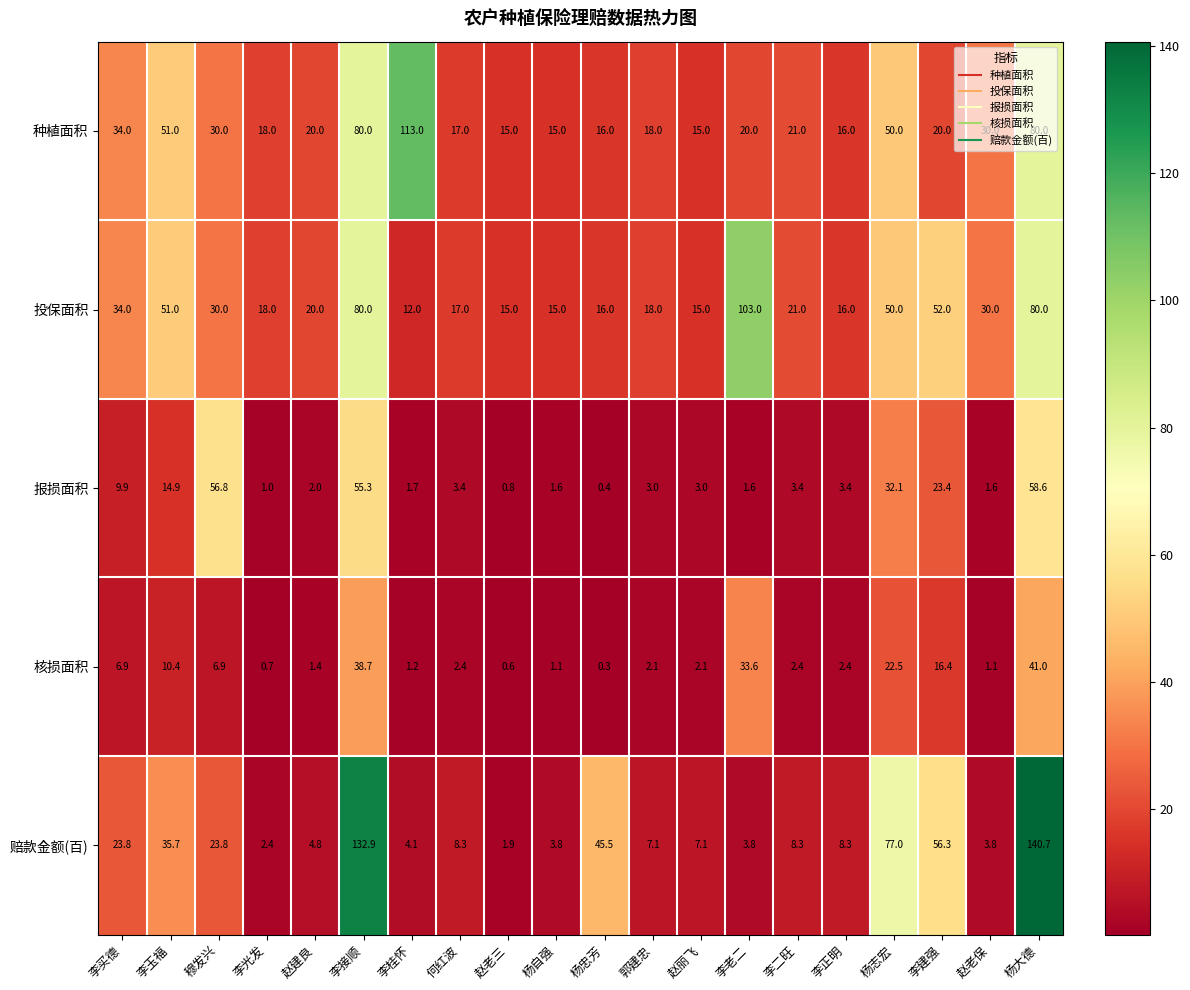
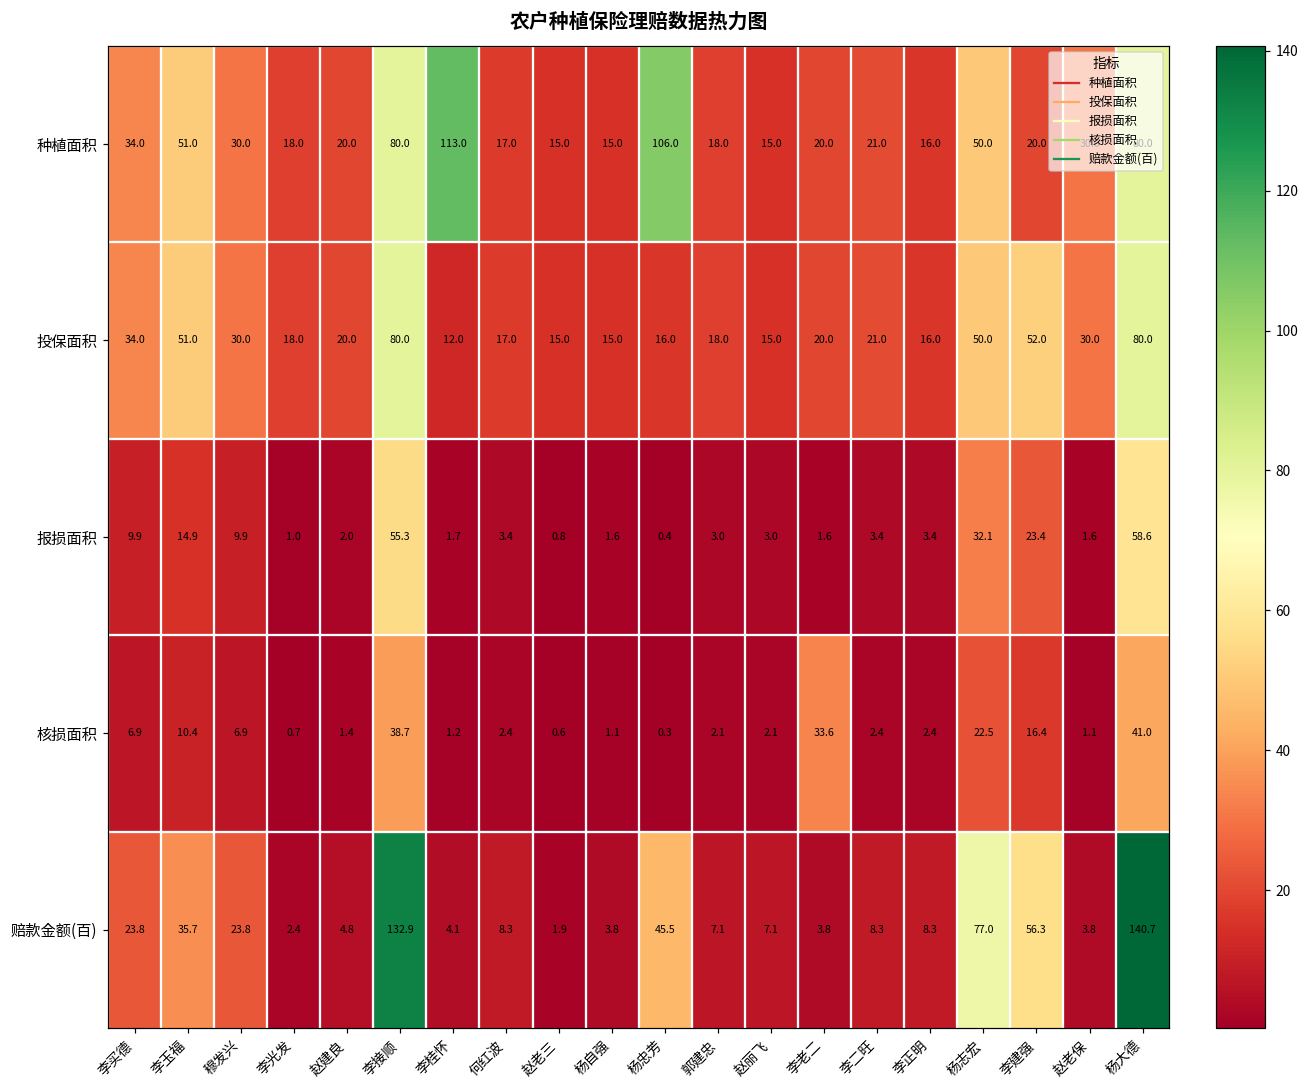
种植面积, 杨忠芳: 16.0 -> 106.0
投保面积, 李老二: 103.0 -> 20.0
报损面积, 穆发兴: 56.8 -> 9.9
